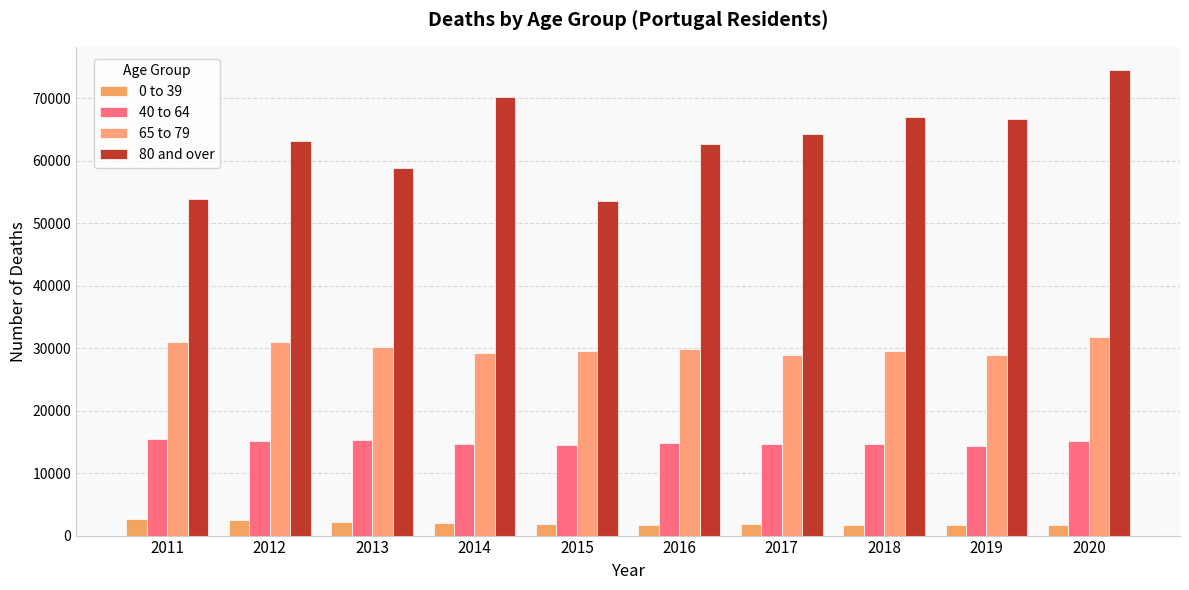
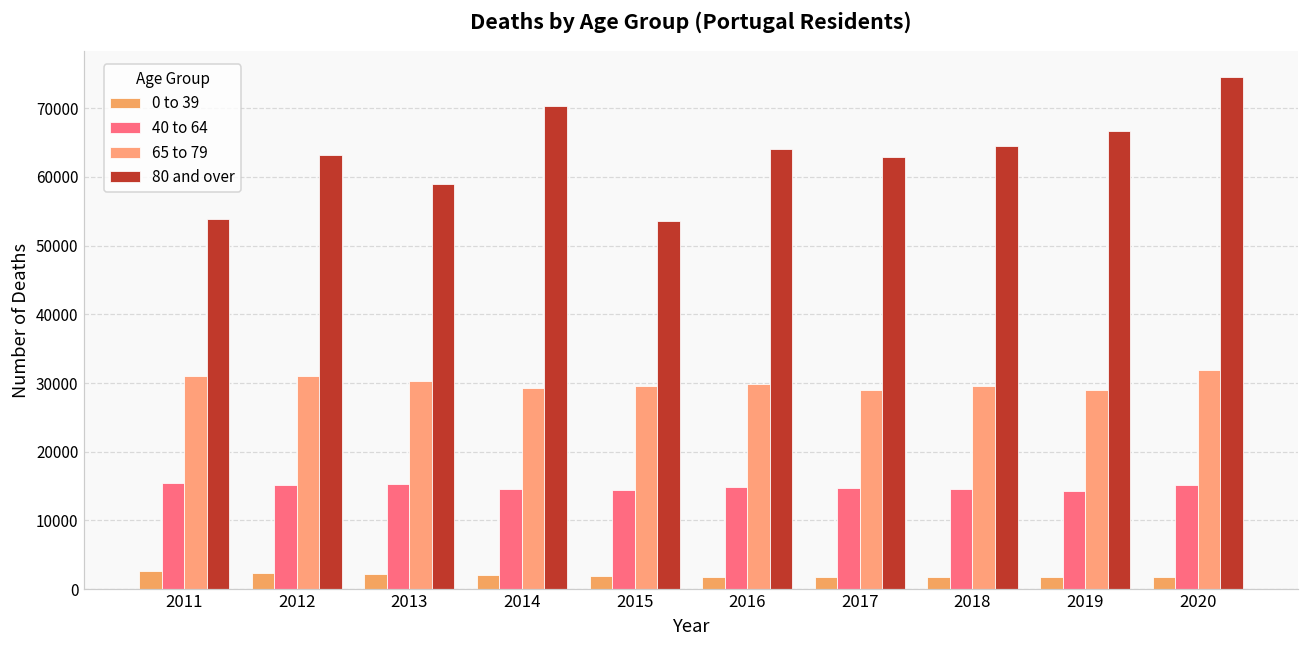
80 and over, 2016: 63000 -> 64000
80 and over, 2017: 64000 -> 63000
80 and over, 2018: 67000 -> 64000
